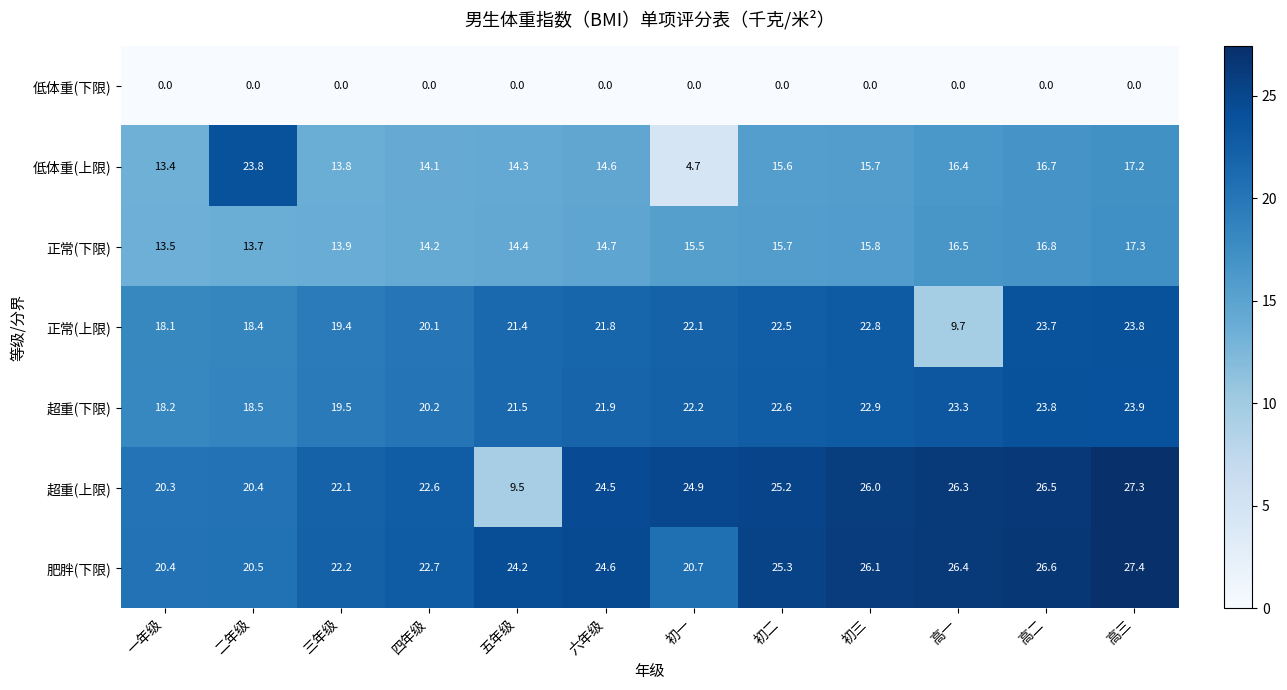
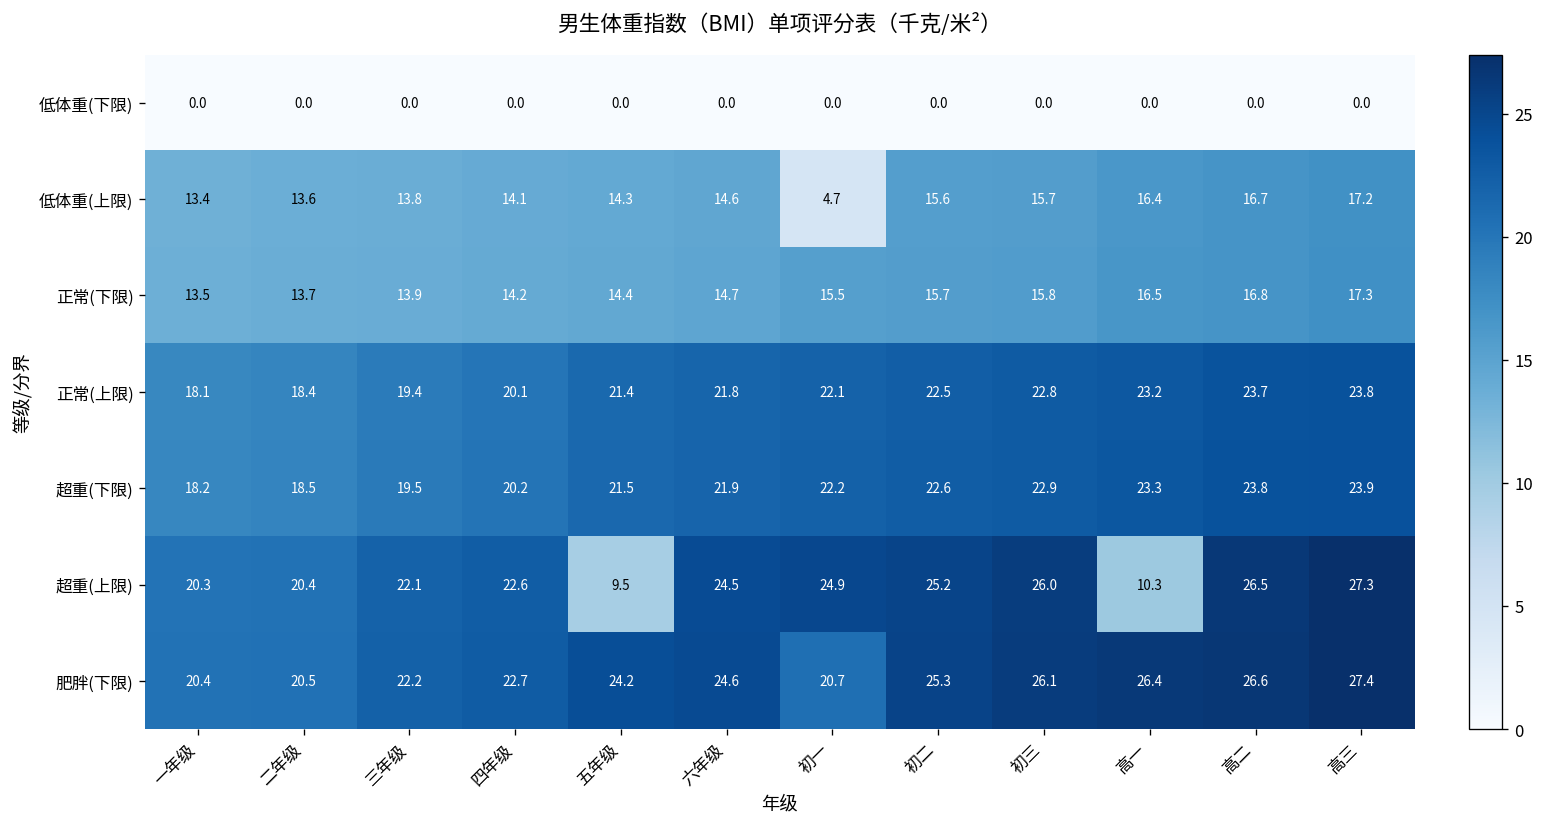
低体重(上限), 二年级: 23.8 -> 13.6
正常(上限), 高一: 9.7 -> 23.2
超重(上限), 高一: 26.3 -> 10.3
